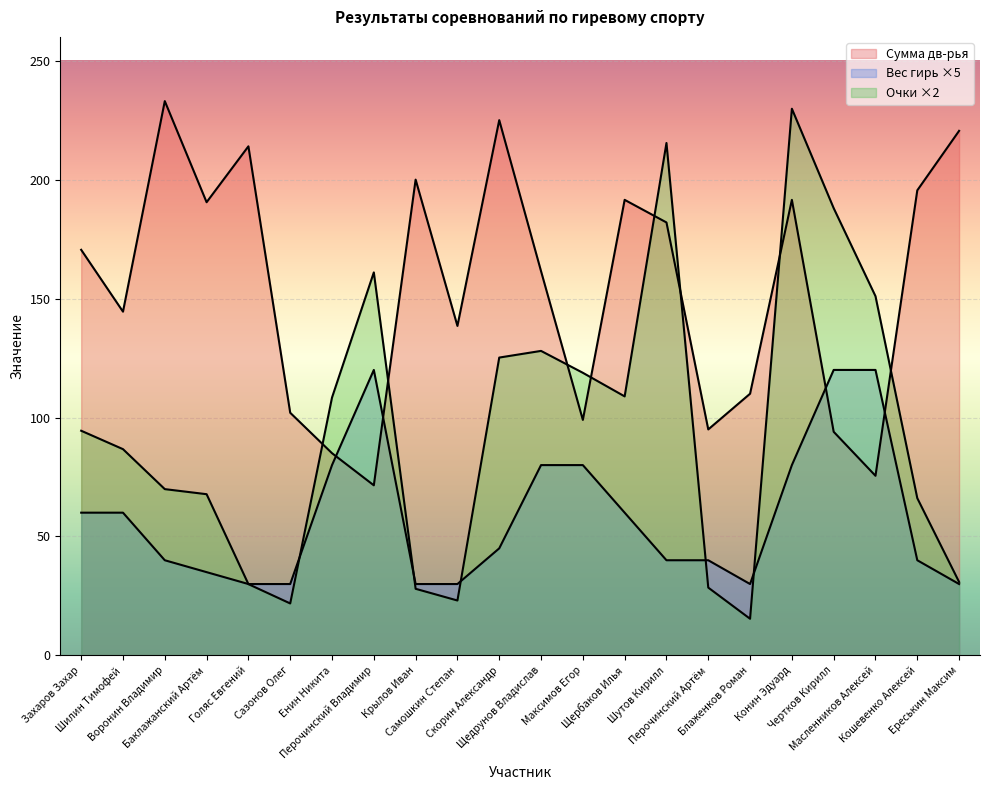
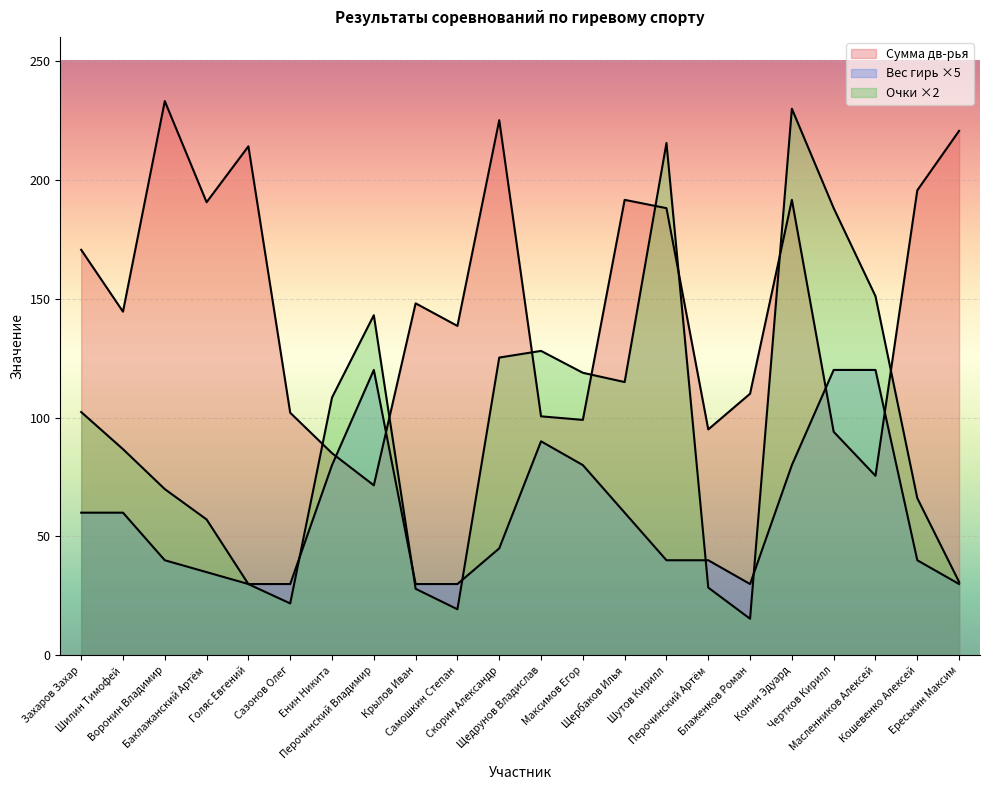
Очки ×2, Захаров Захар: 94 -> 102
Очки ×2, Баклажанский Артём: 68 -> 57
Очки ×2, Перочинский Владимир: 161 -> 143
Сумма дв-рья, Крылов Иван: 200 -> 148
Очки ×2, Самошкин Степан: 23 -> 19
Сумма дв-рья, Щедрунов Владислав: 162 -> 101
Вес гирь ×5, Щедрунов Владислав: 80 -> 90
Очки ×2, Щербаков Илья: 109 -> 115
Сумма дв-рья, Шутов Кирилл: 182 -> 188
